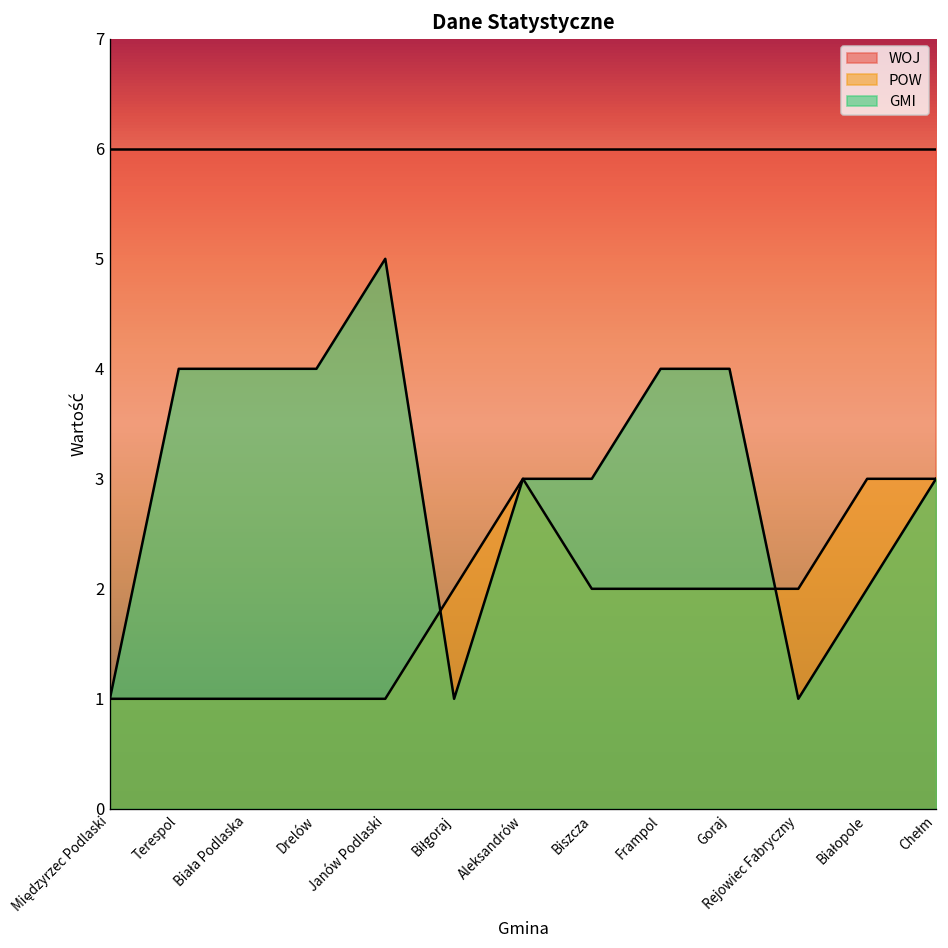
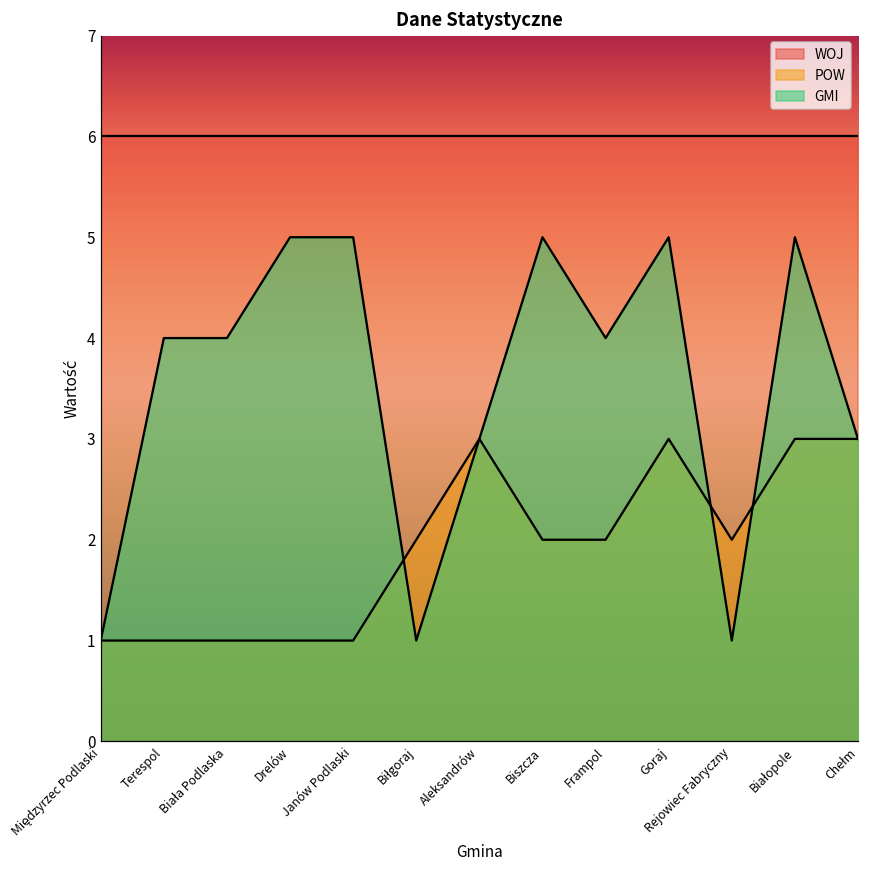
GMI, Drelów: 4 -> 5
GMI, Biszcza: 3 -> 5
POW, Goraj: 2 -> 3
GMI, Goraj: 4 -> 5
GMI, Białopole: 2 -> 5
